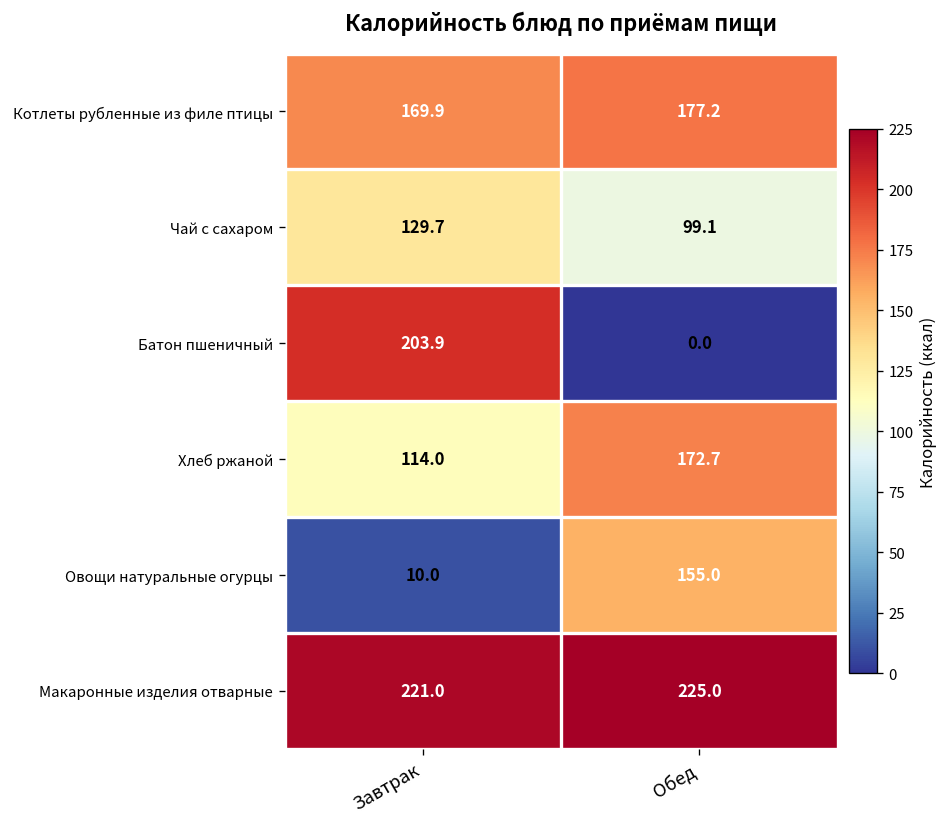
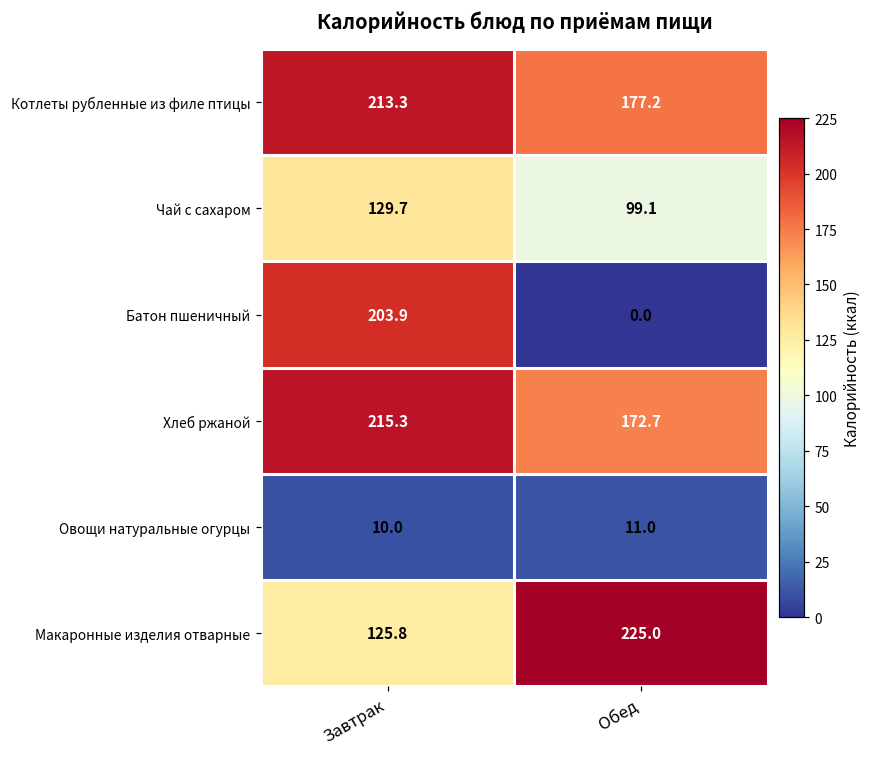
Котлеты рубленные из филе птицы, Завтрак: 169.9 -> 213.3
Хлеб ржаной, Завтрак: 114.0 -> 215.3
Овощи натуральные огурцы, Обед: 155.0 -> 11.0
Макаронные изделия отварные, Завтрак: 221.0 -> 125.8
